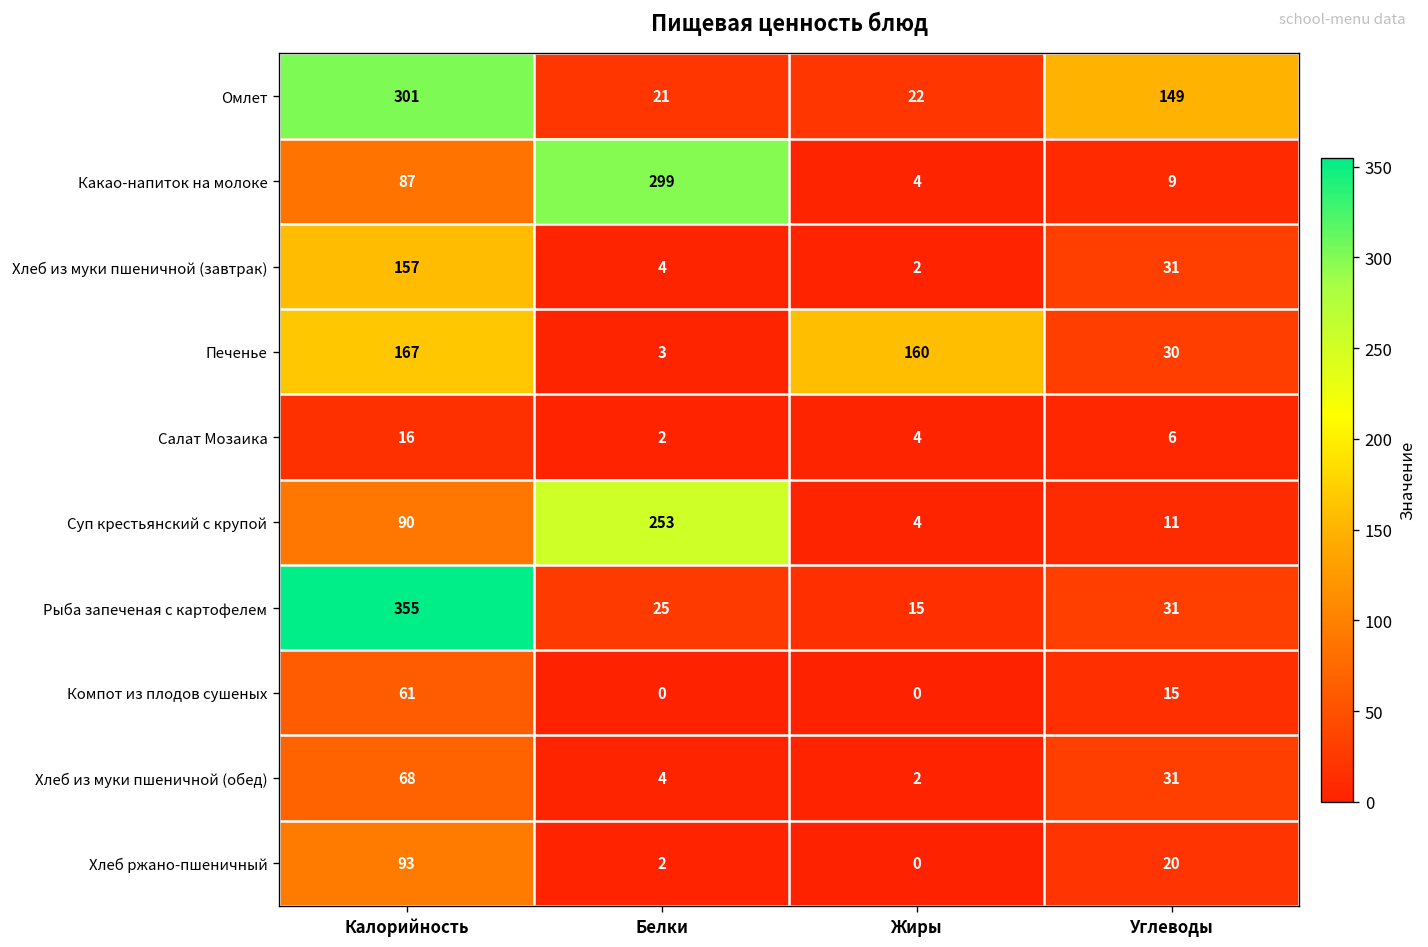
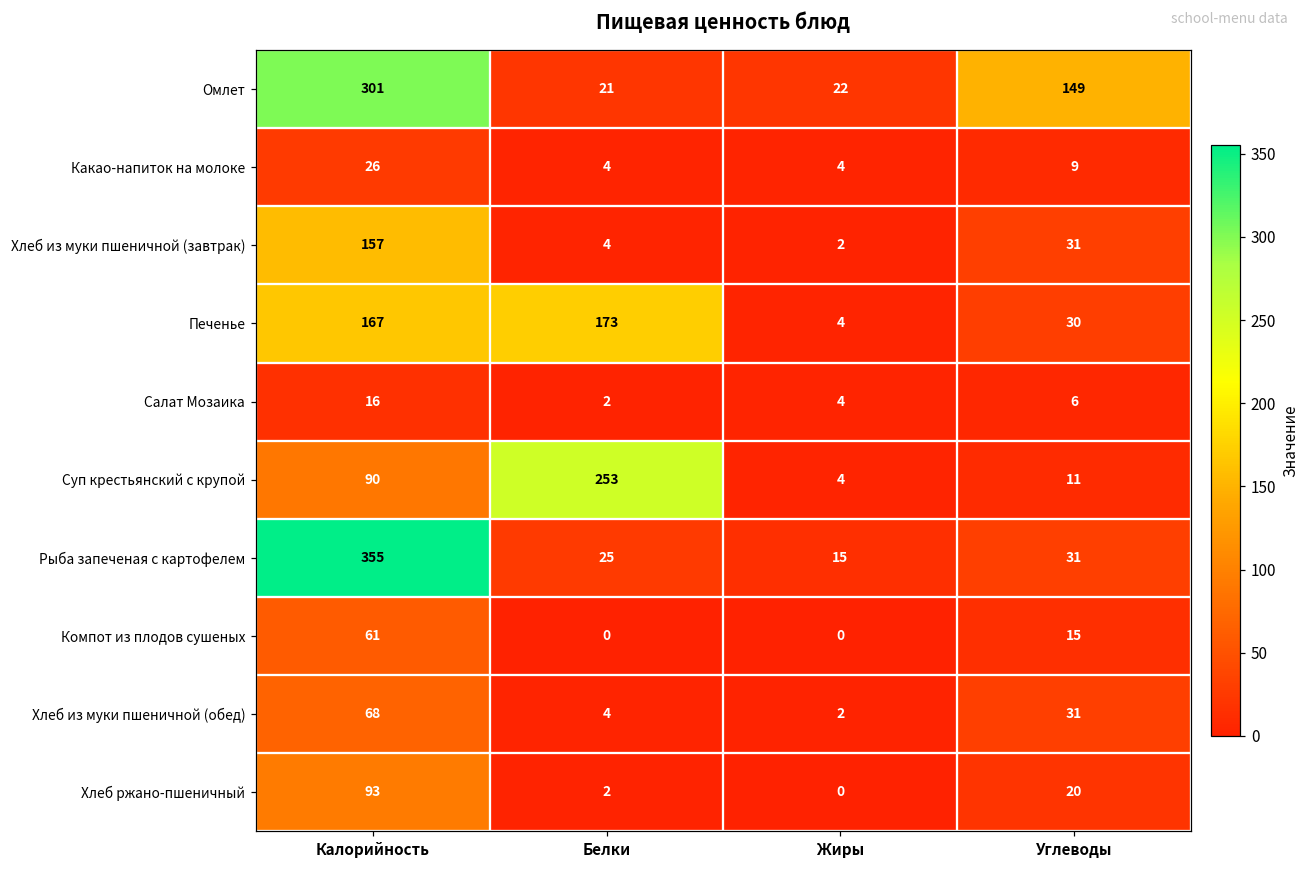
Какао-напиток на молоке, Калорийность: 87 -> 26
Какао-напиток на молоке, Белки: 299 -> 4
Печенье, Белки: 3 -> 173
Печенье, Жиры: 160 -> 4
